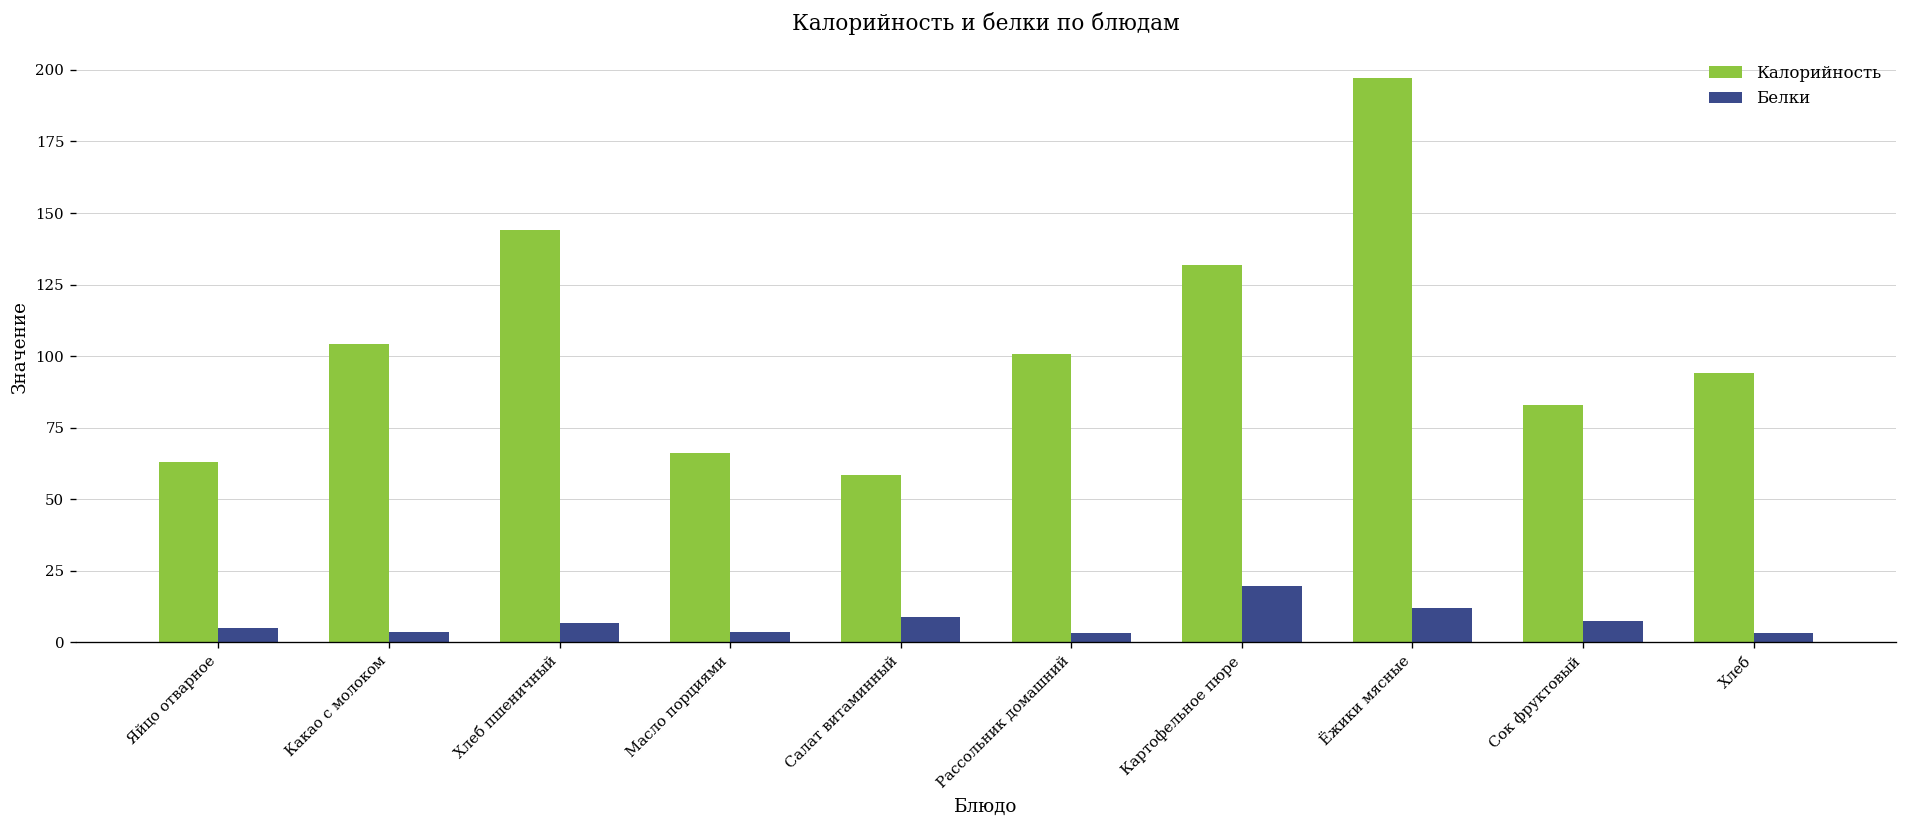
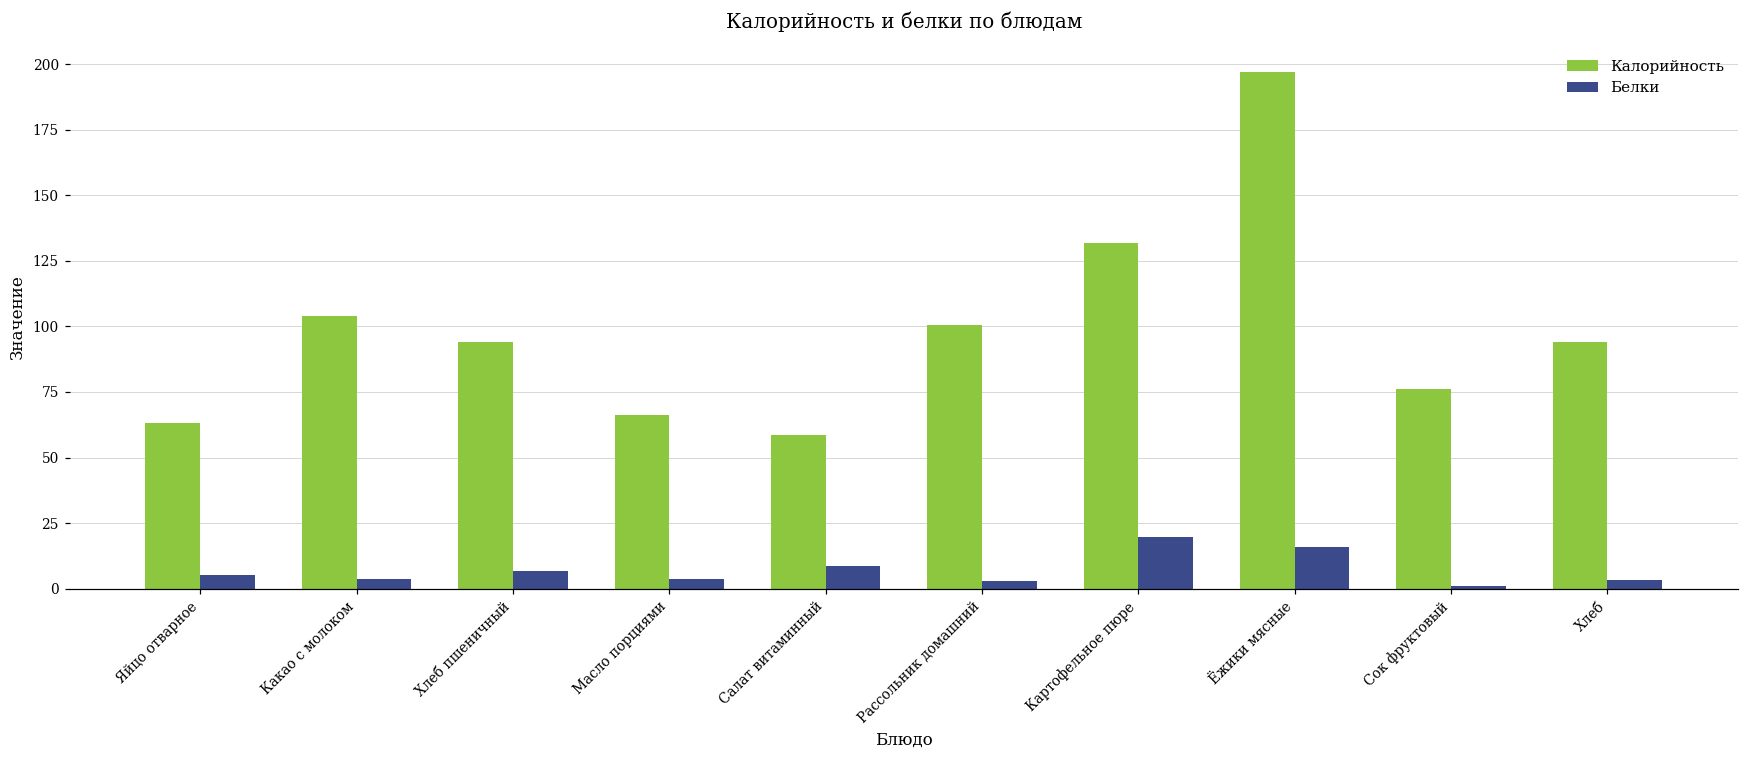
Калорийность, Хлеб пшеничный: 144 -> 94
Белки, Ёжики мясные: 12 -> 16
Калорийность, Сок фруктовый: 83 -> 76
Белки, Сок фруктовый: 8 -> 1
